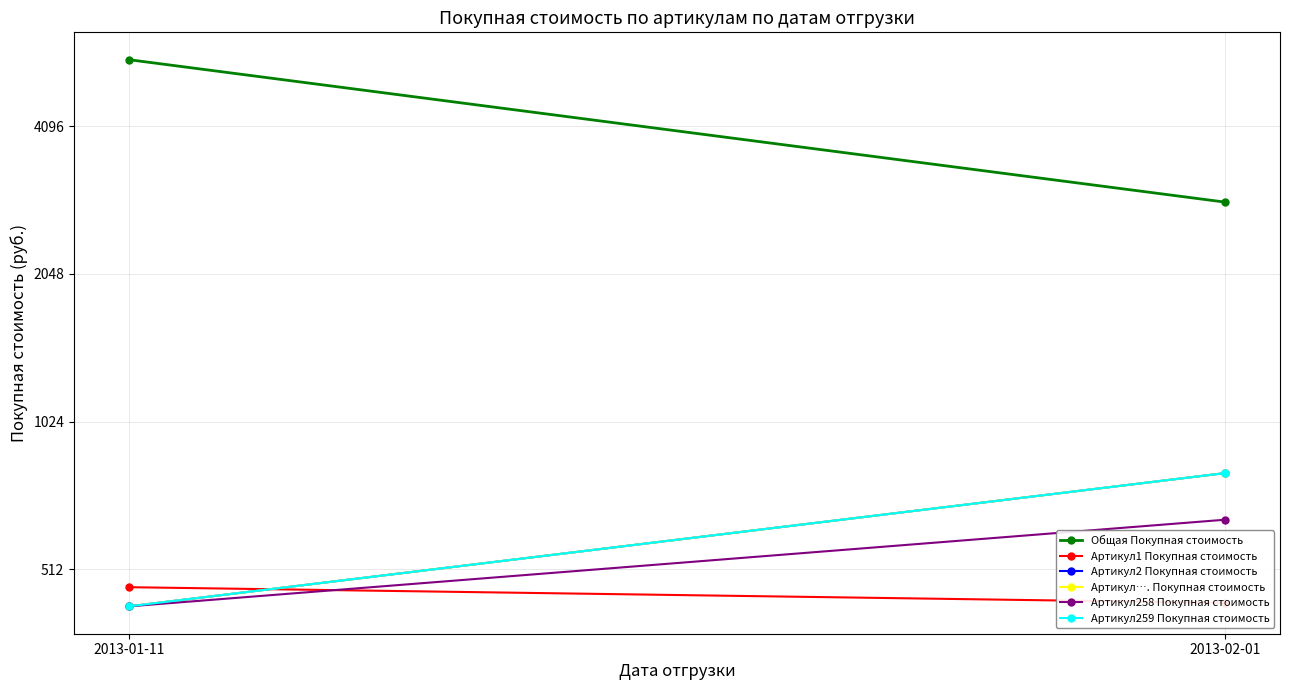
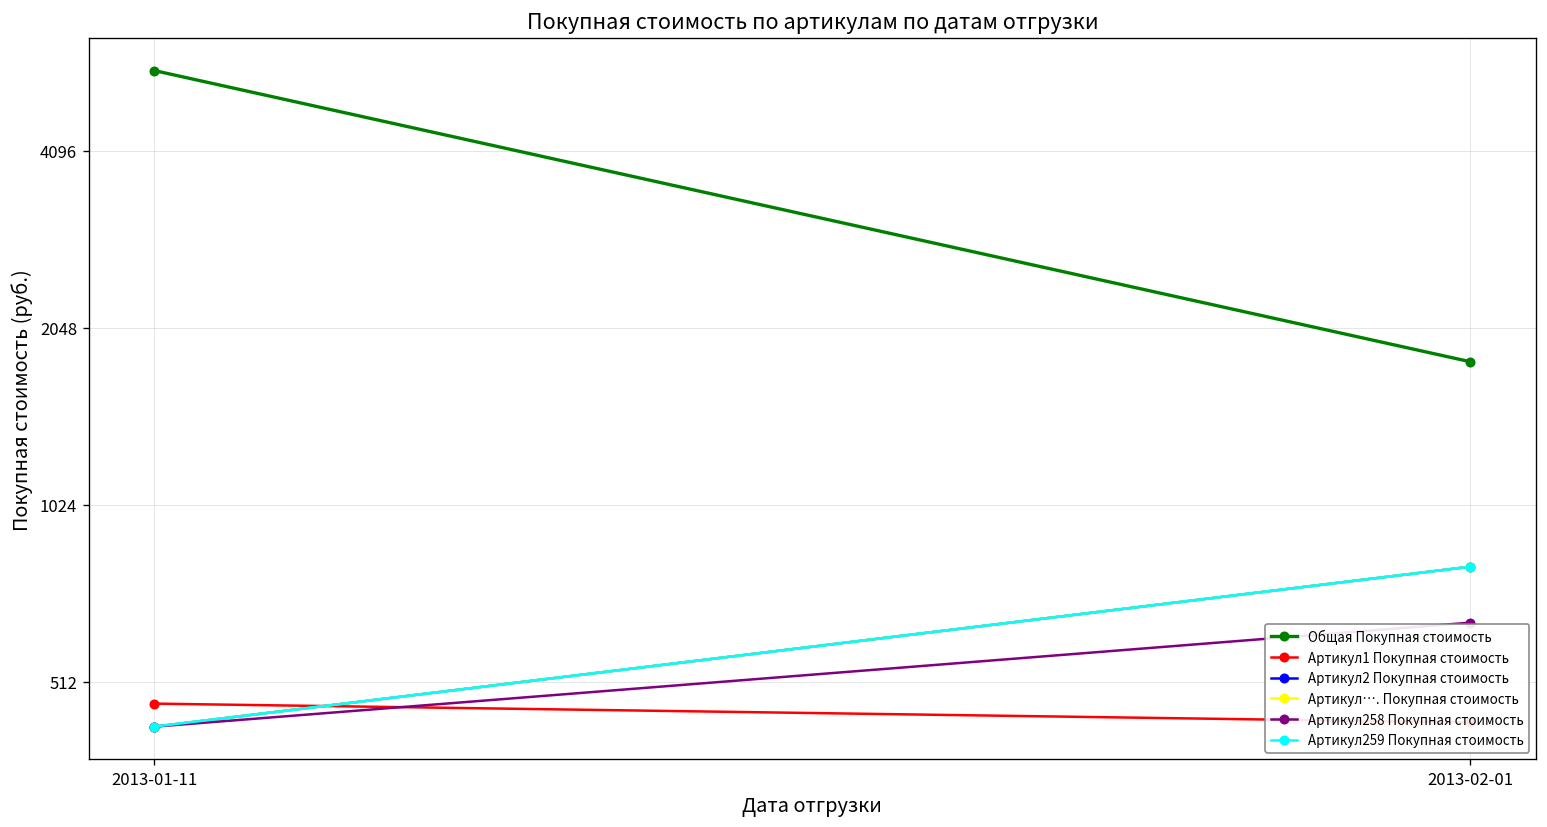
Общая Покупная стоимость, 2013-02-01: 2900 -> 1790
